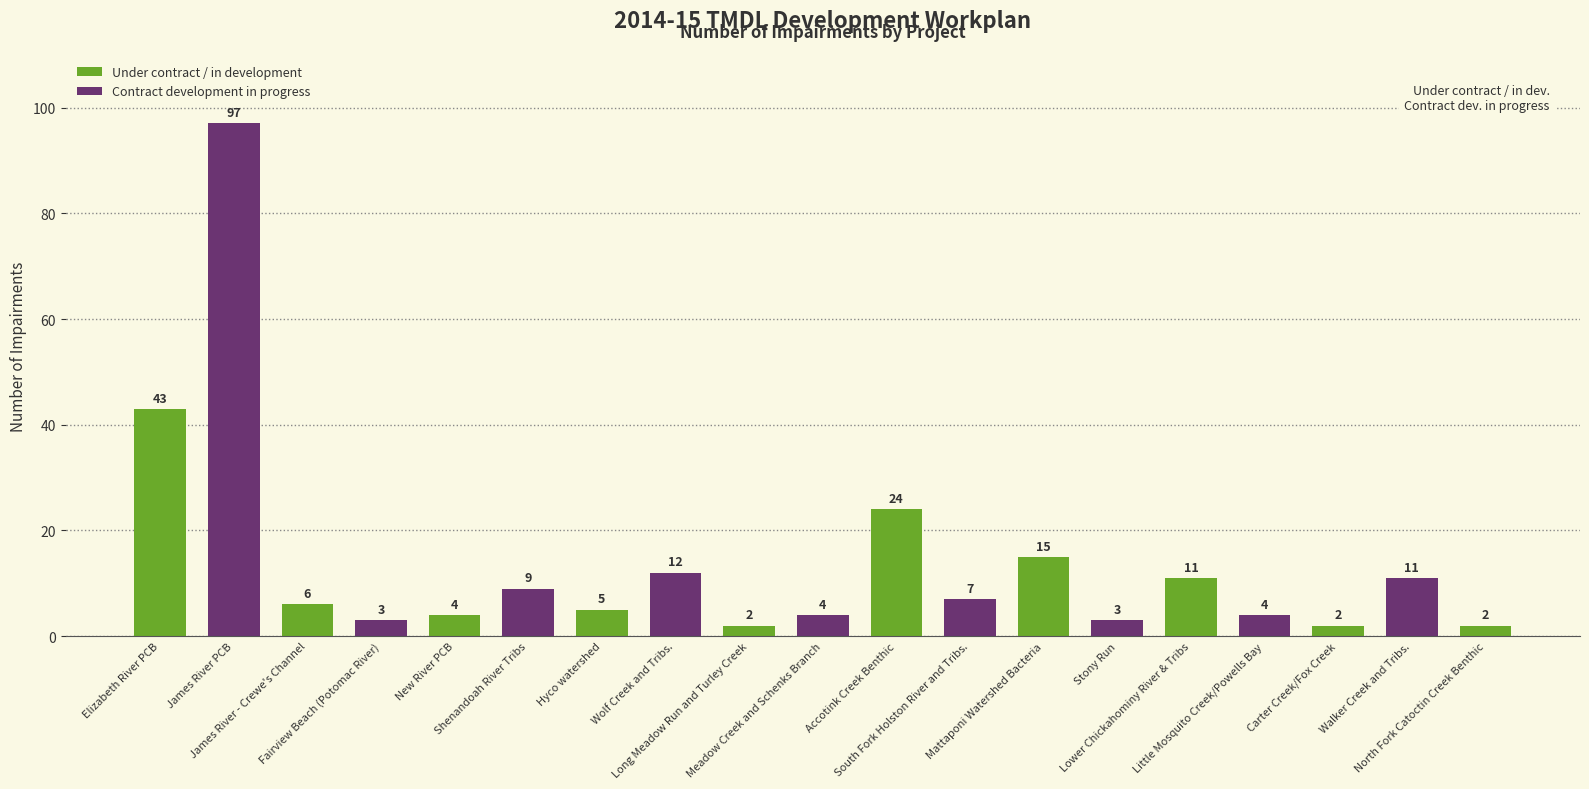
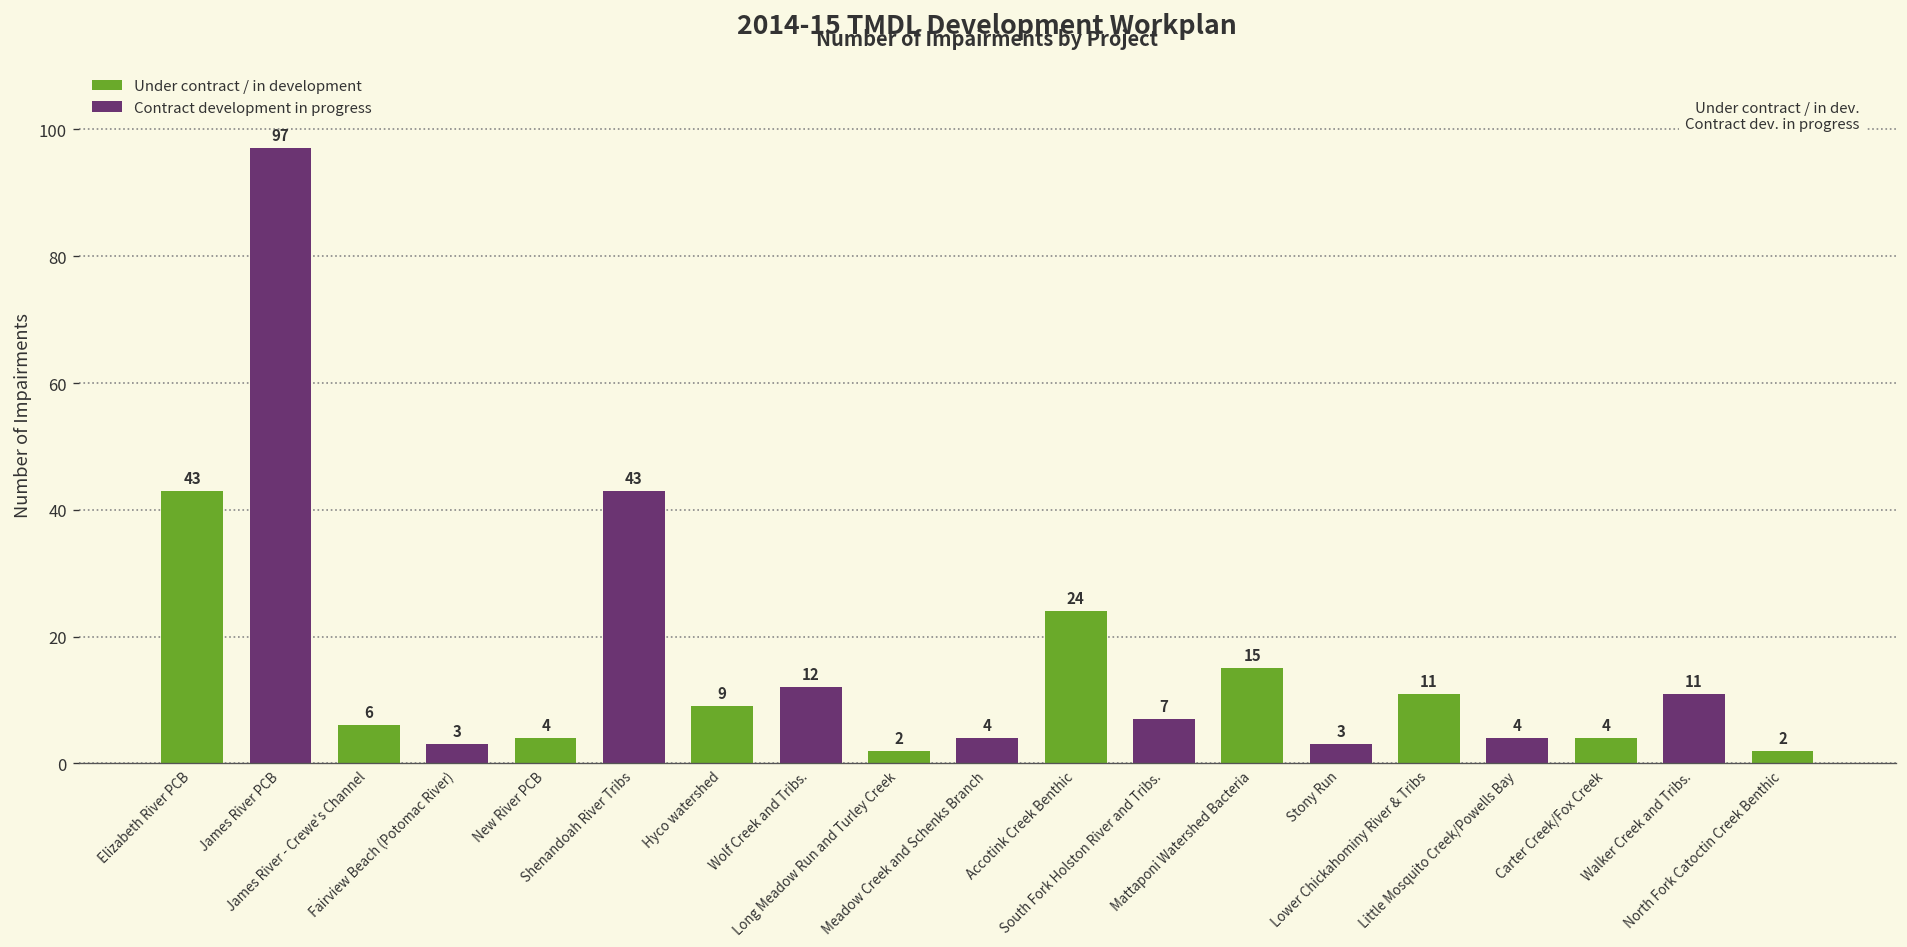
Shenandoah River Tribs: 9 -> 43
Hyco watershed: 5 -> 9
Carter Creek/Fox Creek: 2 -> 4
